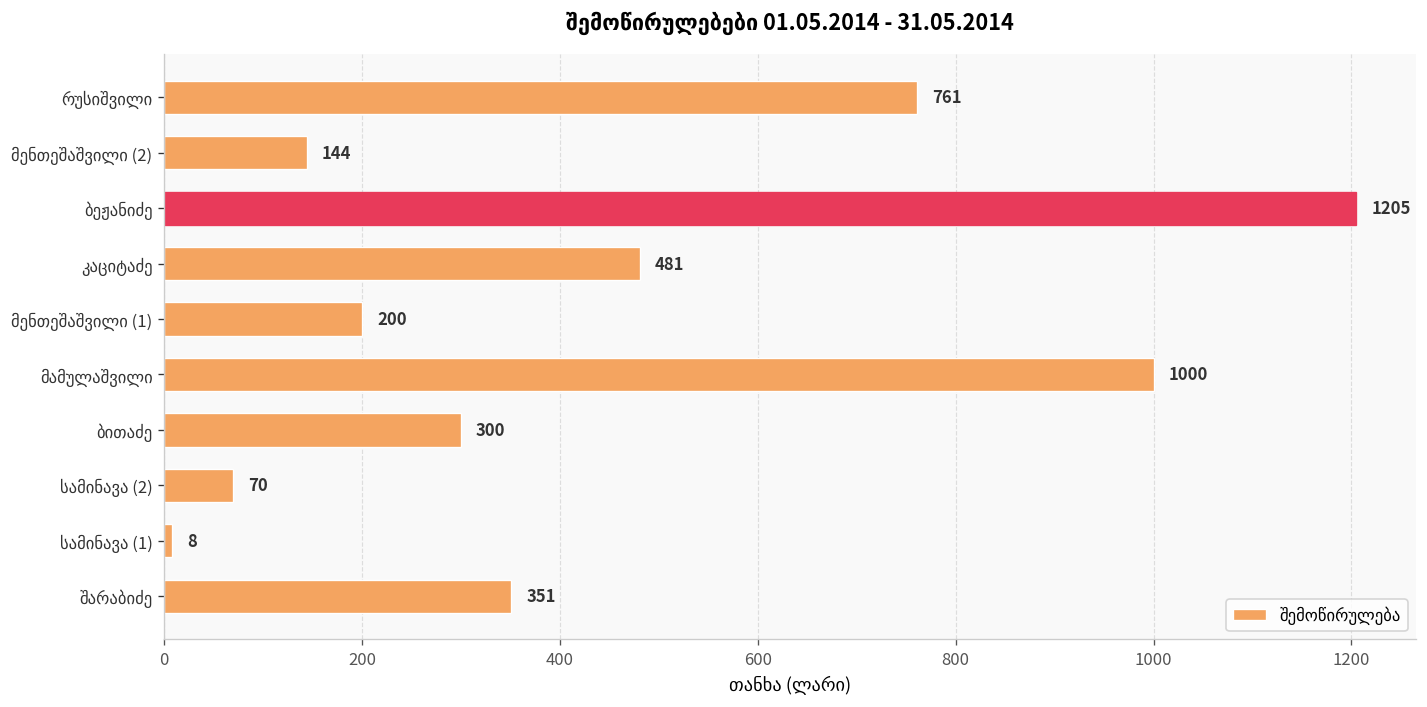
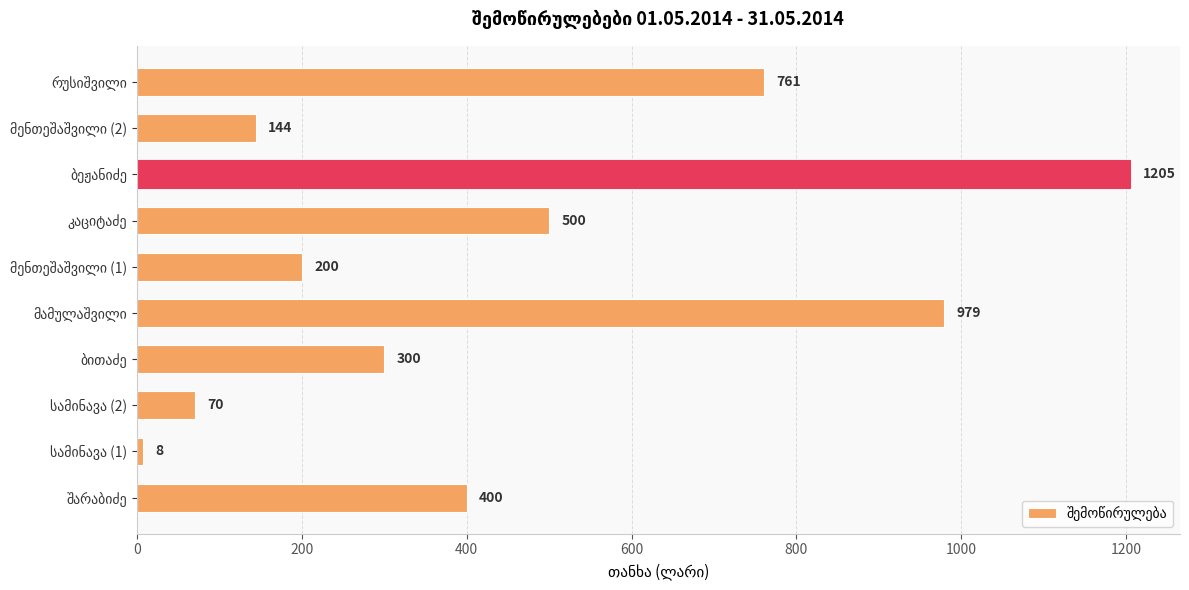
კაციტაძე: 481 -> 500
მამულაშვილი: 1000 -> 979
შარაბიძე: 351 -> 400
